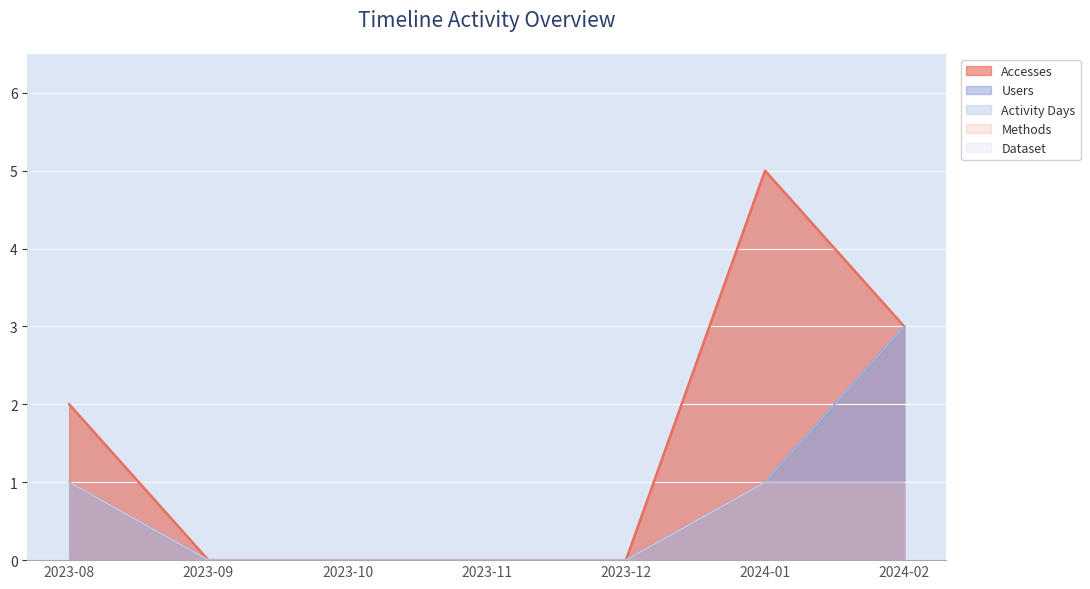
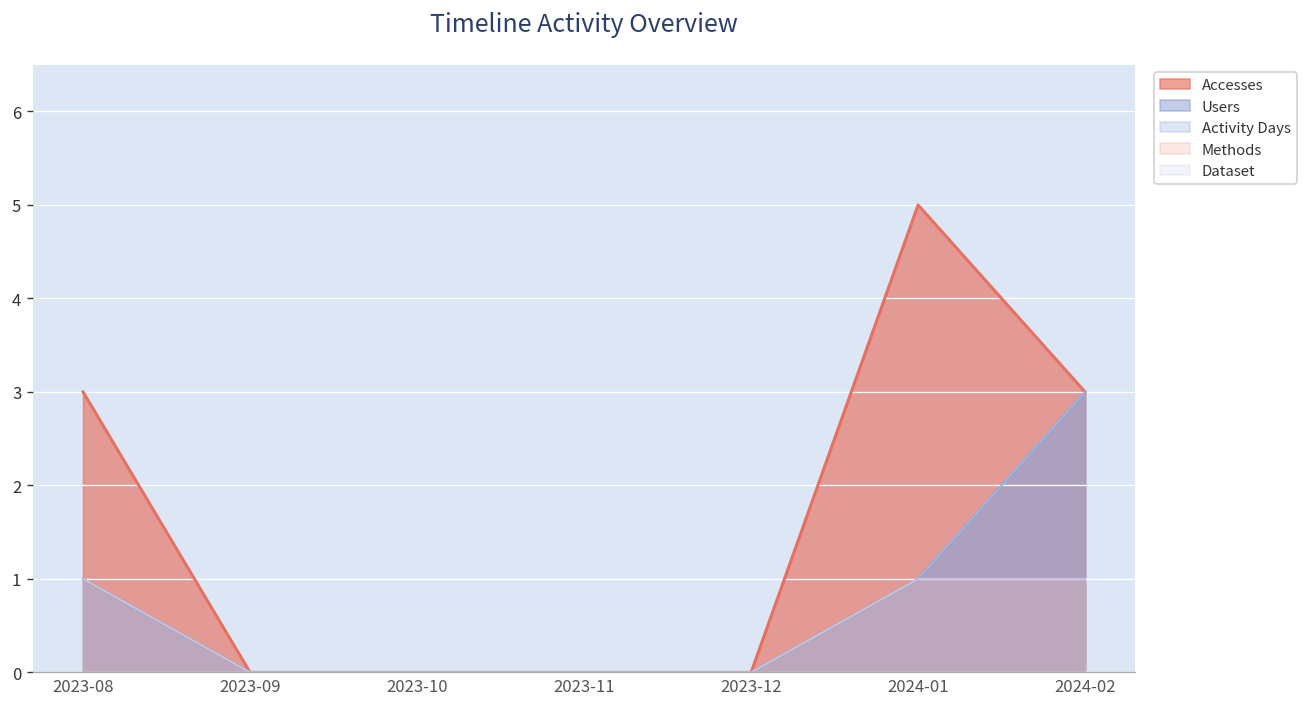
Accesses, 2023-08: 2 -> 3
